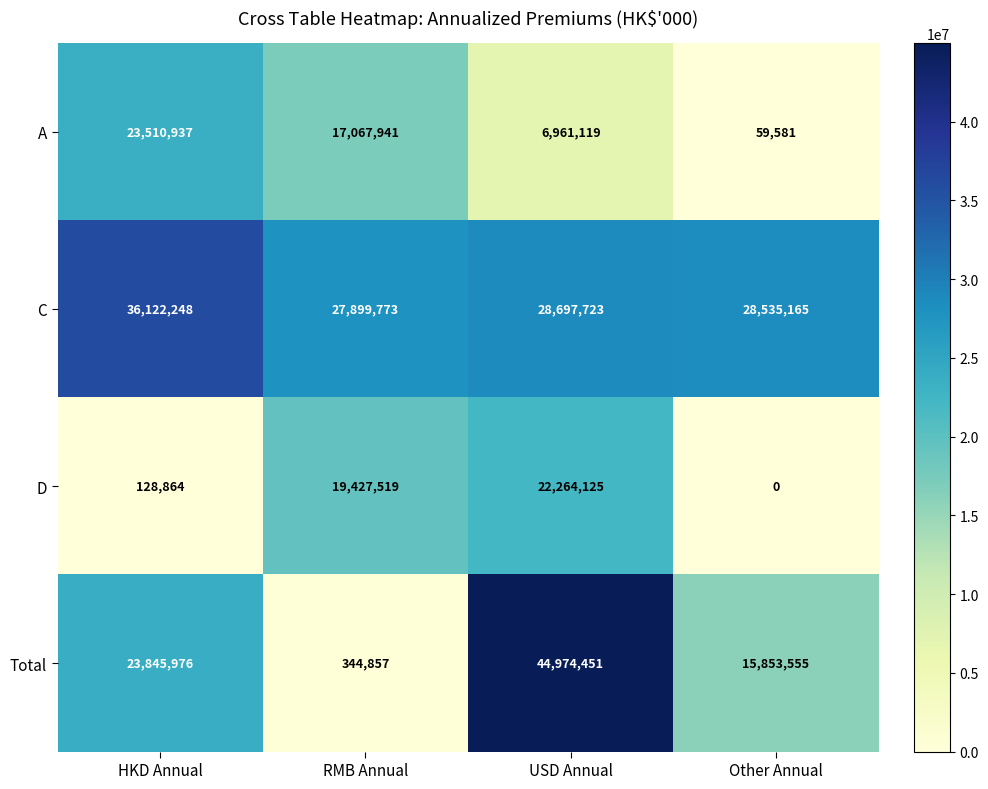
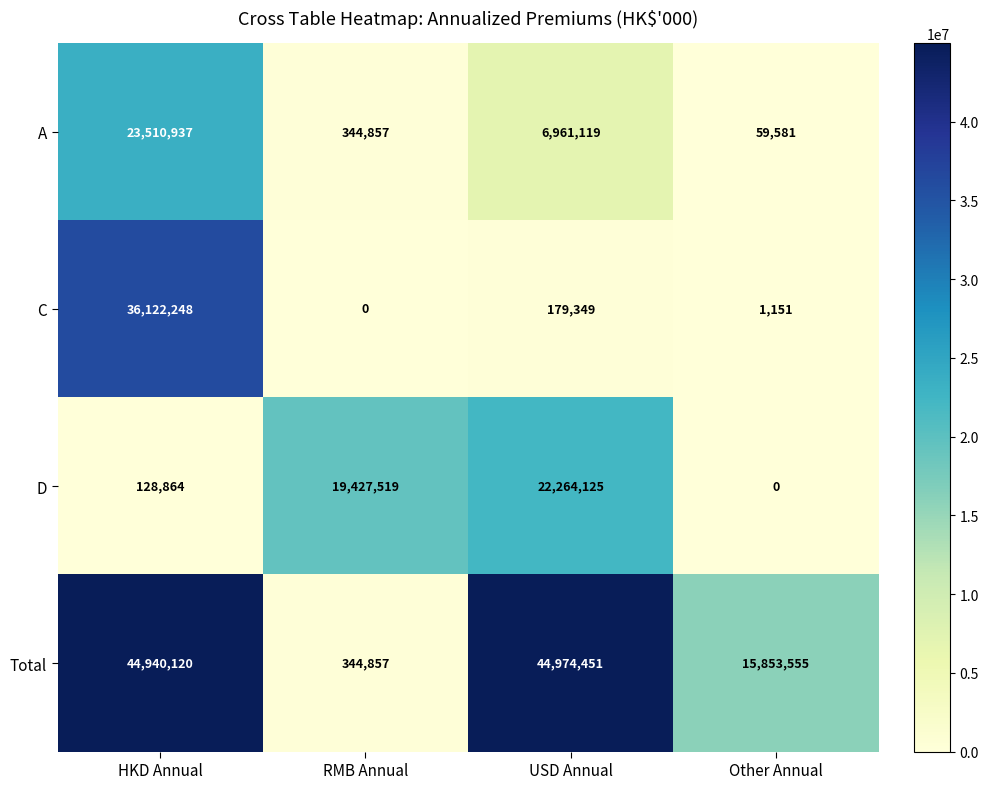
A, RMB Annual: 17,067,941 -> 344,857
C, RMB Annual: 27,899,773 -> 0
C, USD Annual: 28,697,723 -> 179,349
C, Other Annual: 28,535,165 -> 1,151
Total, HKD Annual: 23,845,976 -> 44,940,120
